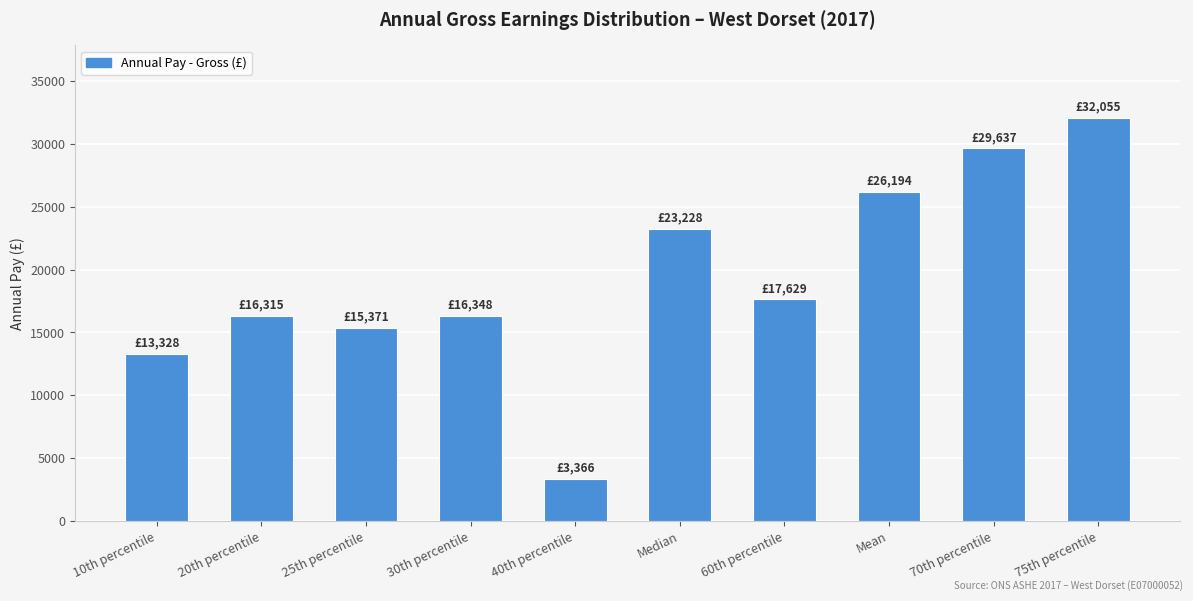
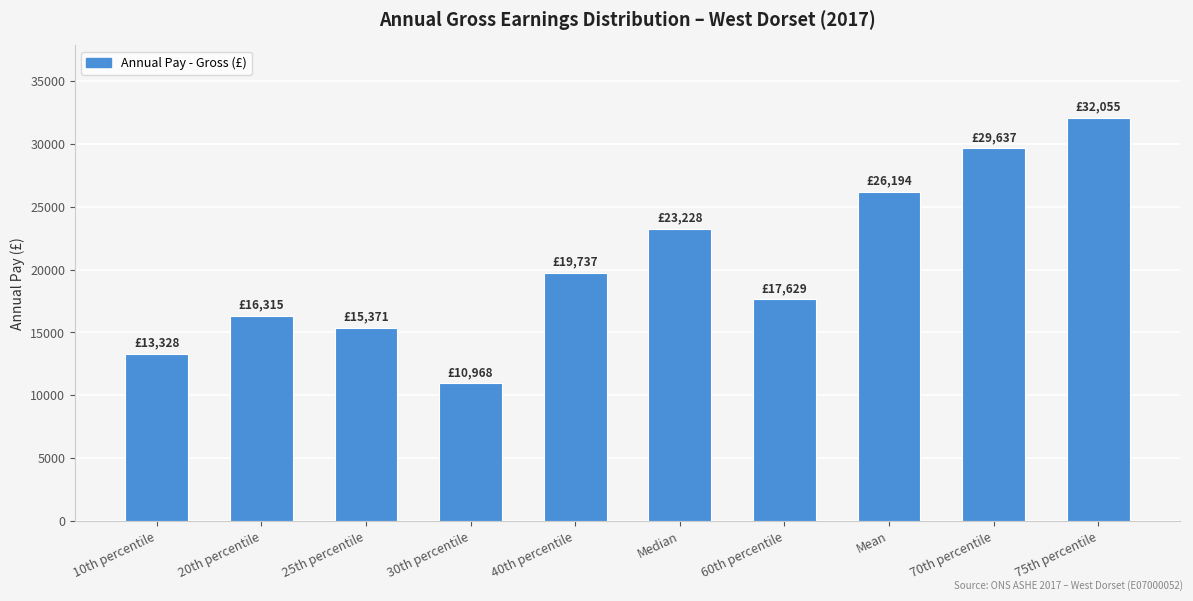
30th percentile: £16,348 -> £10,968
40th percentile: £3,366 -> £19,737
